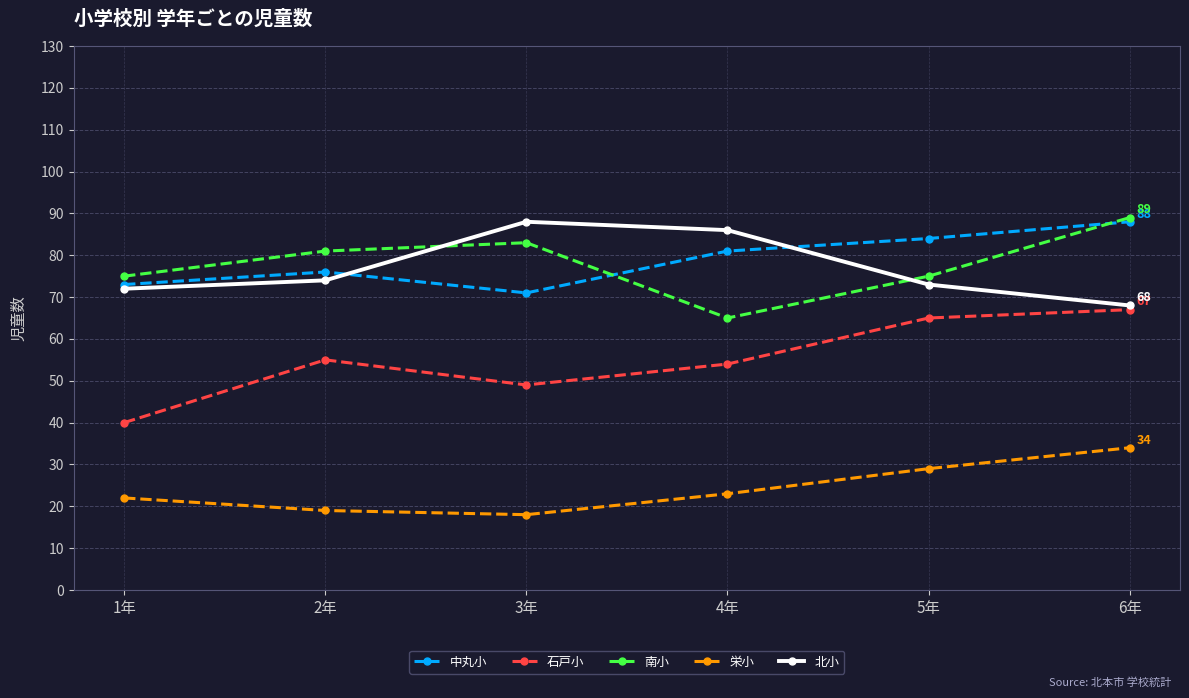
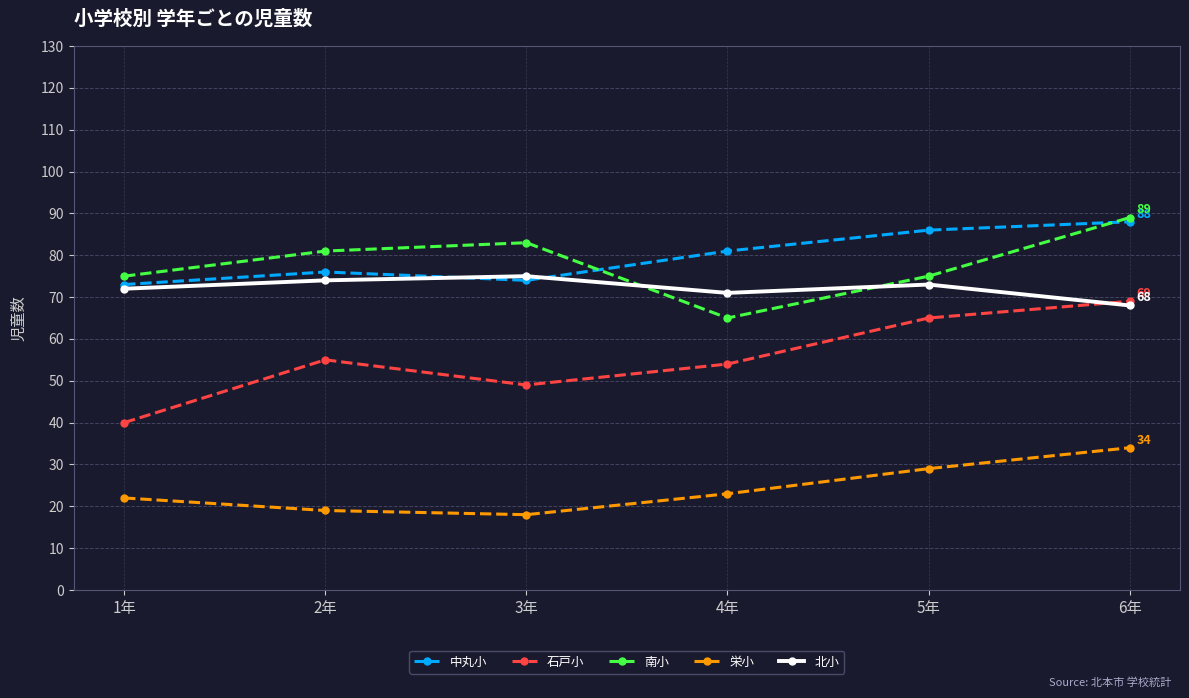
中丸小, 3年: 71 -> 74
北小, 3年: 88 -> 75
北小, 4年: 86 -> 71
中丸小, 5年: 84 -> 86
石戸小, 6年: 67 -> 69
